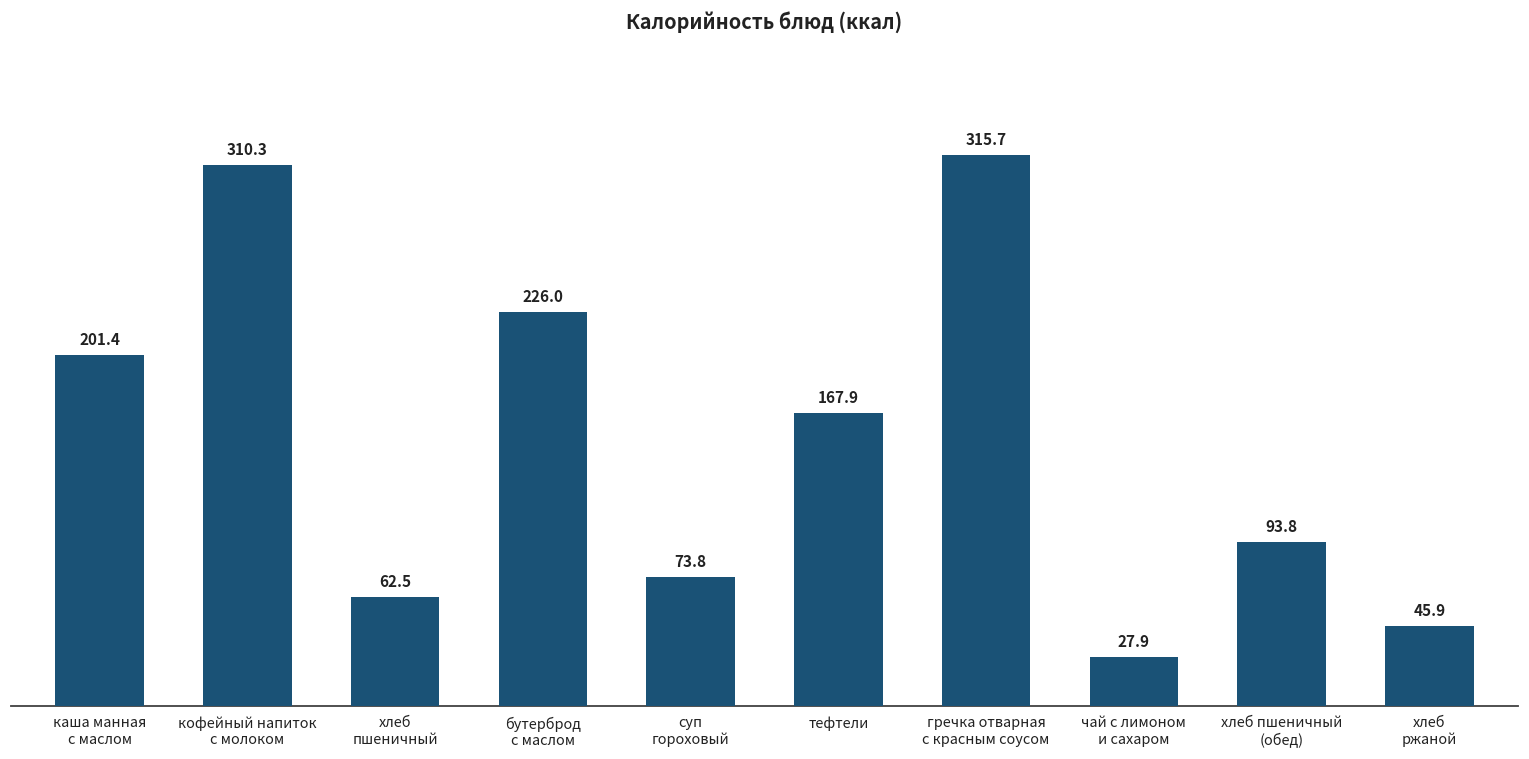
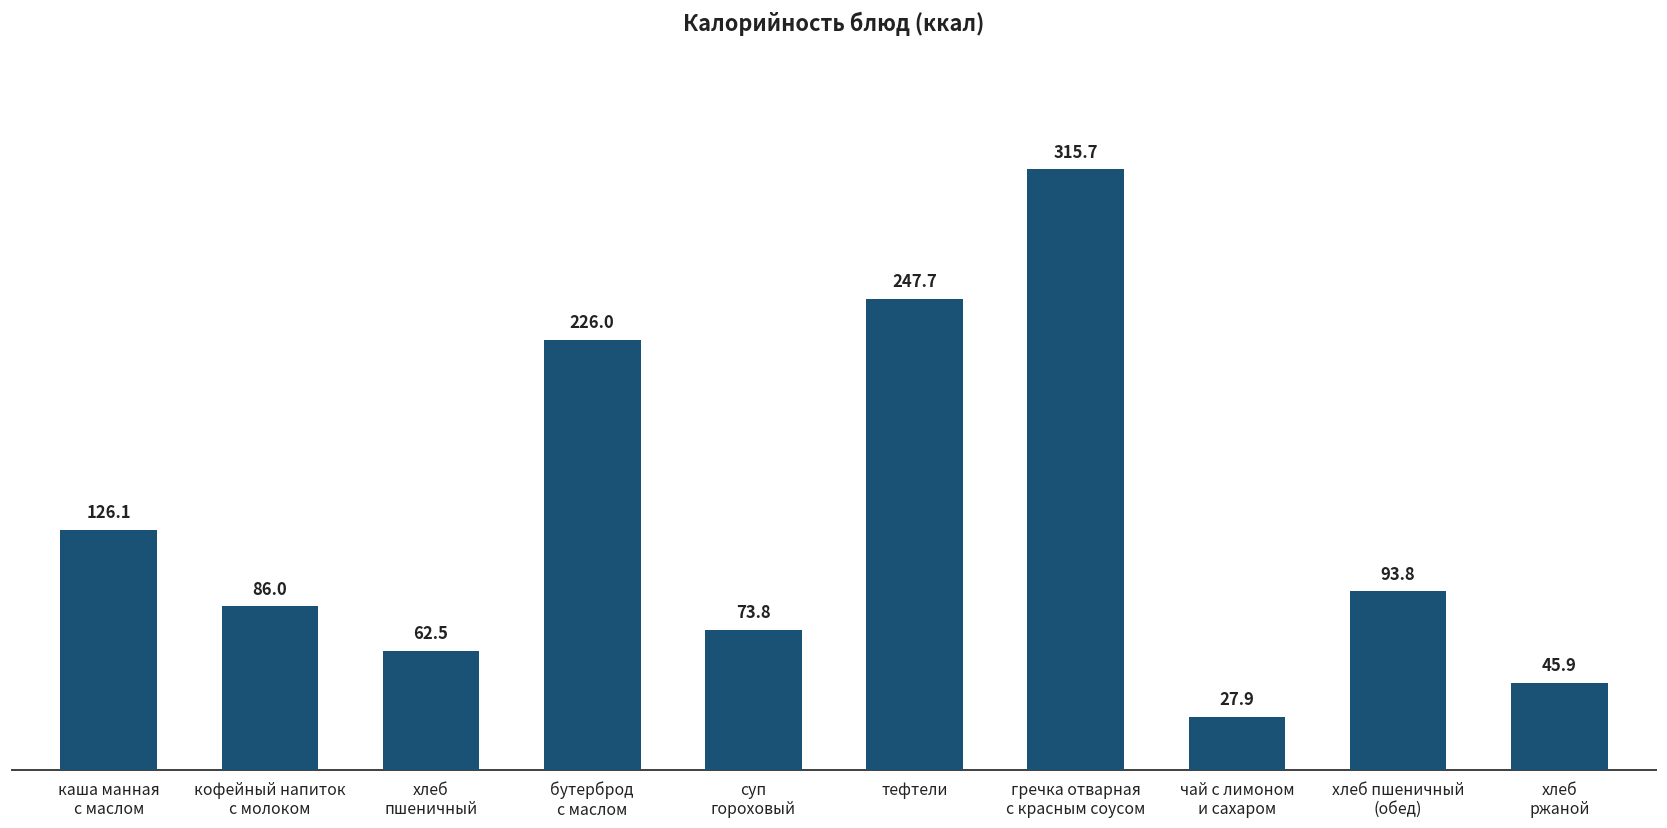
каша манная с маслом: 201.4 -> 126.1
кофейный напиток с молоком: 310.3 -> 86.0
тефтели: 167.9 -> 247.7
